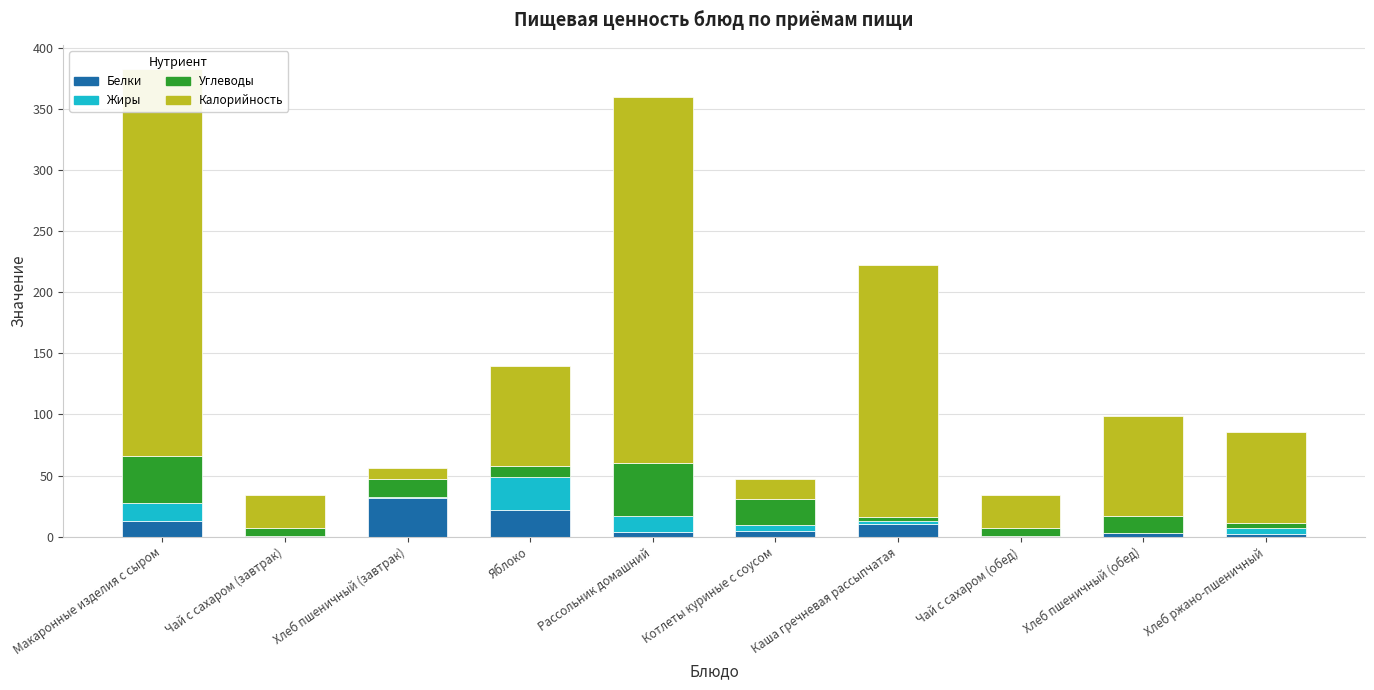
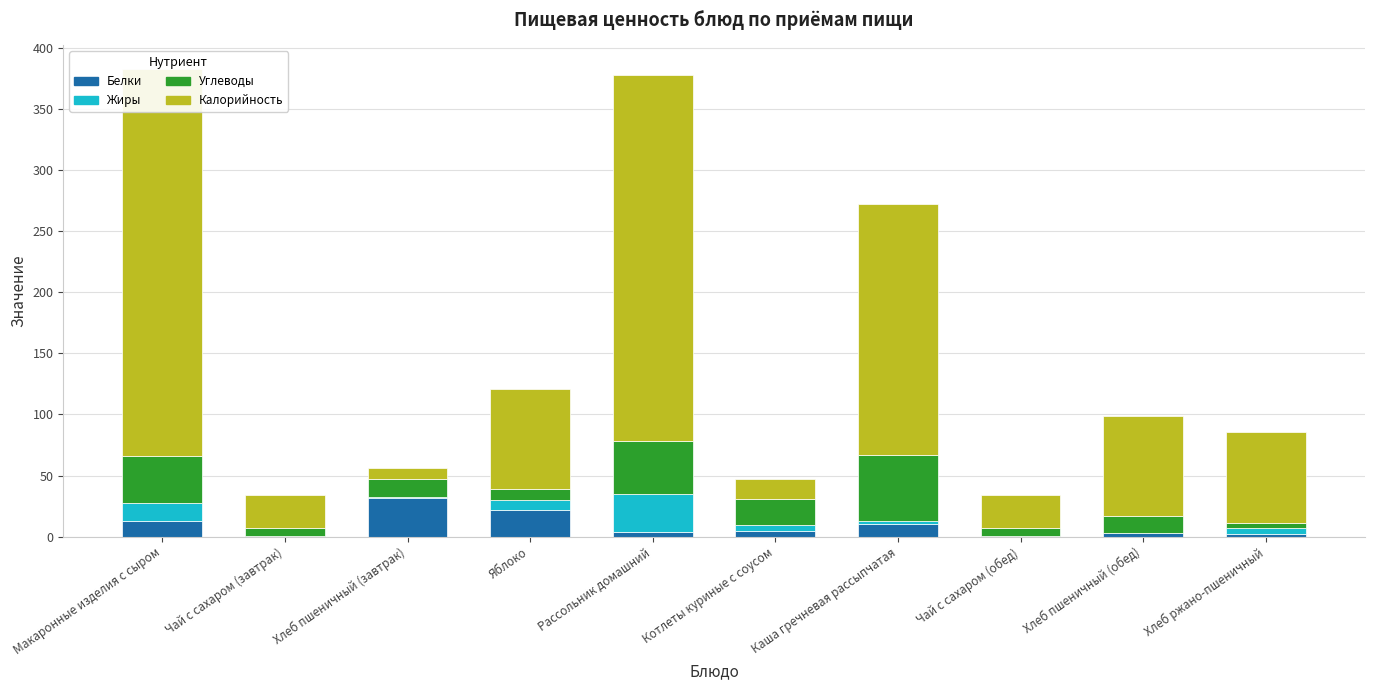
Жиры, Яблоко: 27 -> 9
Жиры, Рассольник домашний: 13 -> 31
Углеводы, Каша гречневая рассыпчатая: 4 -> 54
